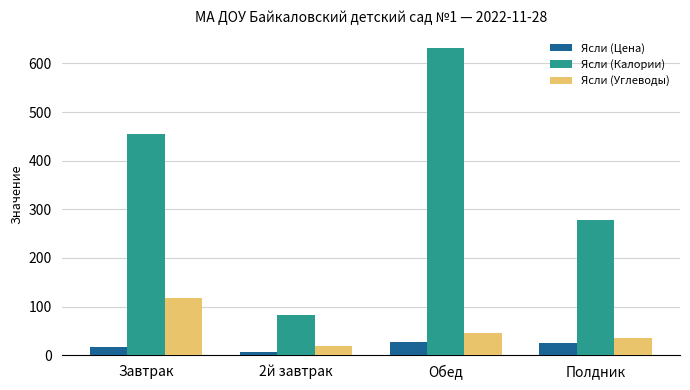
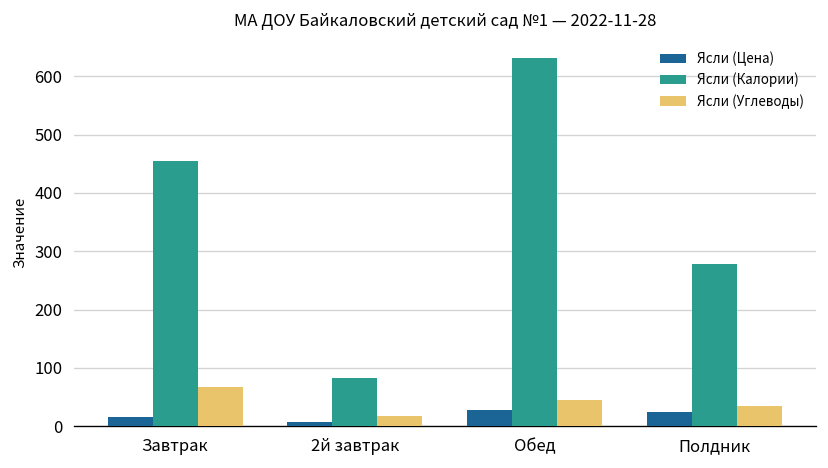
Ясли (Углеводы), Завтрак: 120 -> 70
